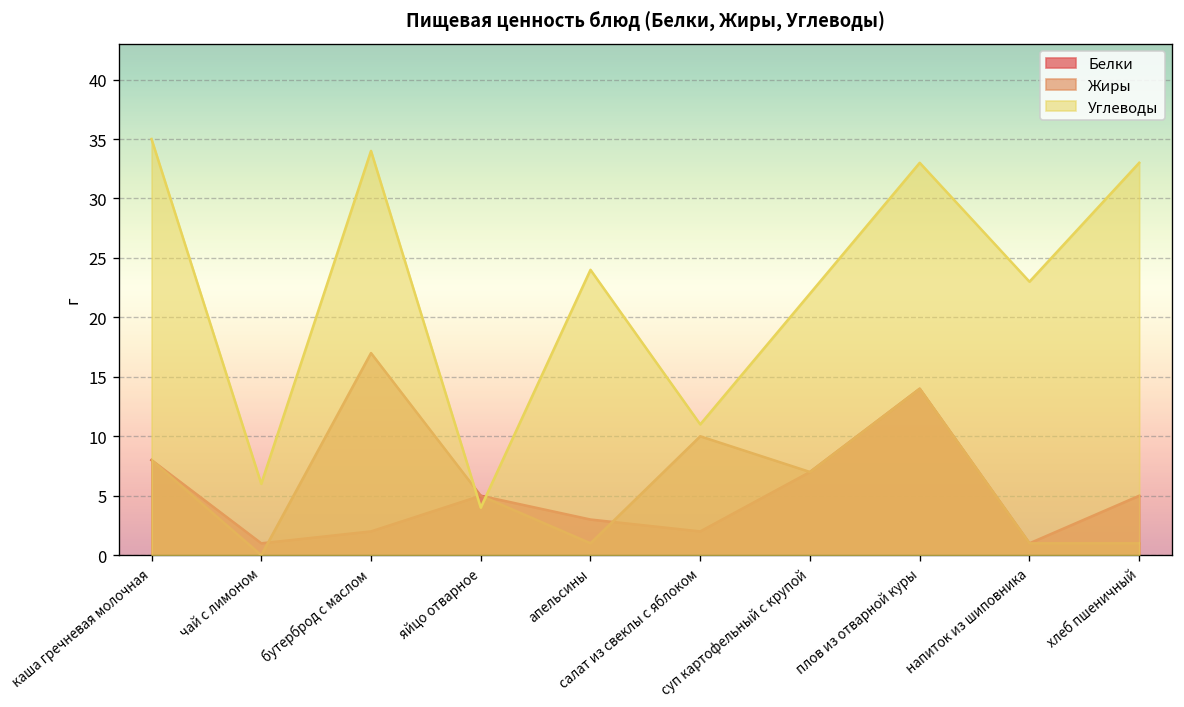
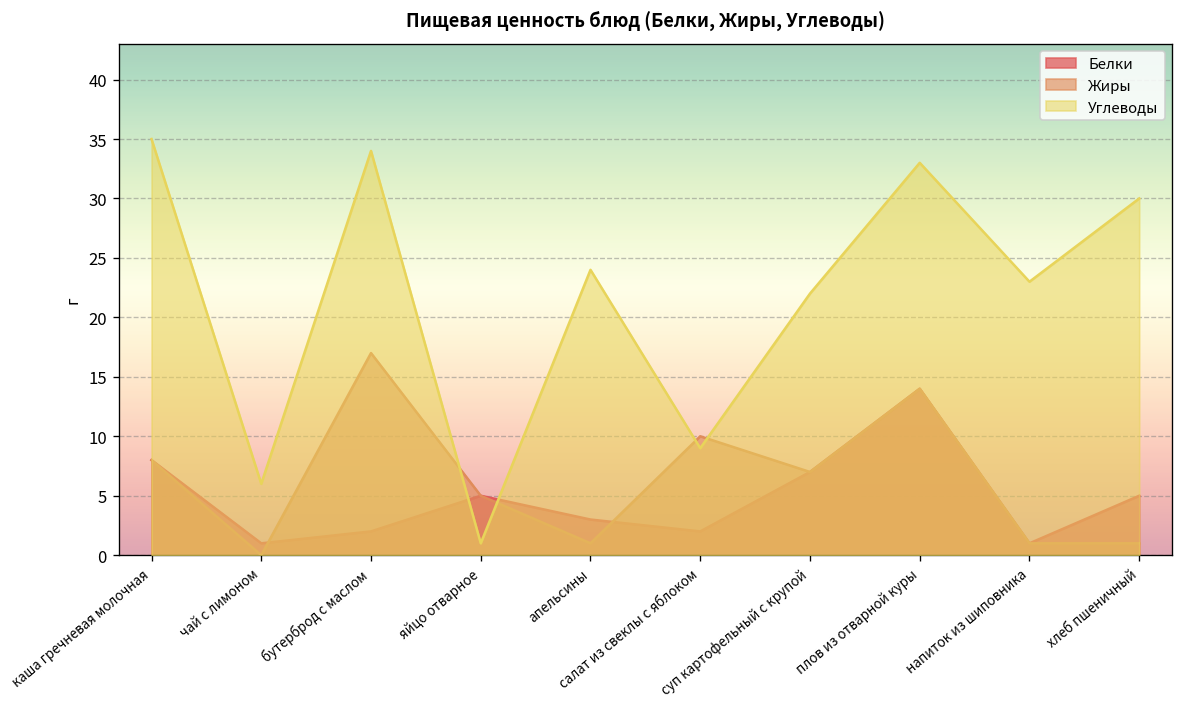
Углеводы, яйцо отварное: 4 -> 1
Углеводы, салат из свеклы с яблоком: 11 -> 9
Углеводы, хлеб пшеничный: 33 -> 30
